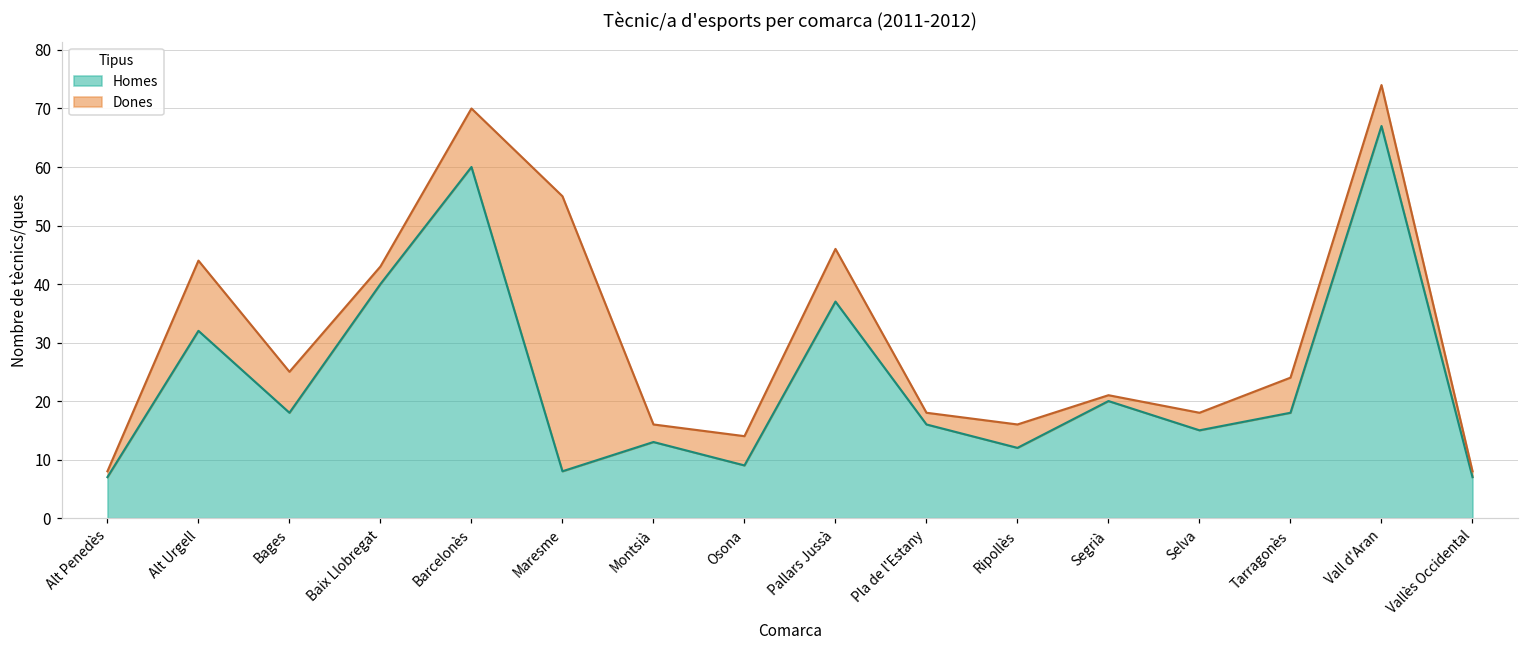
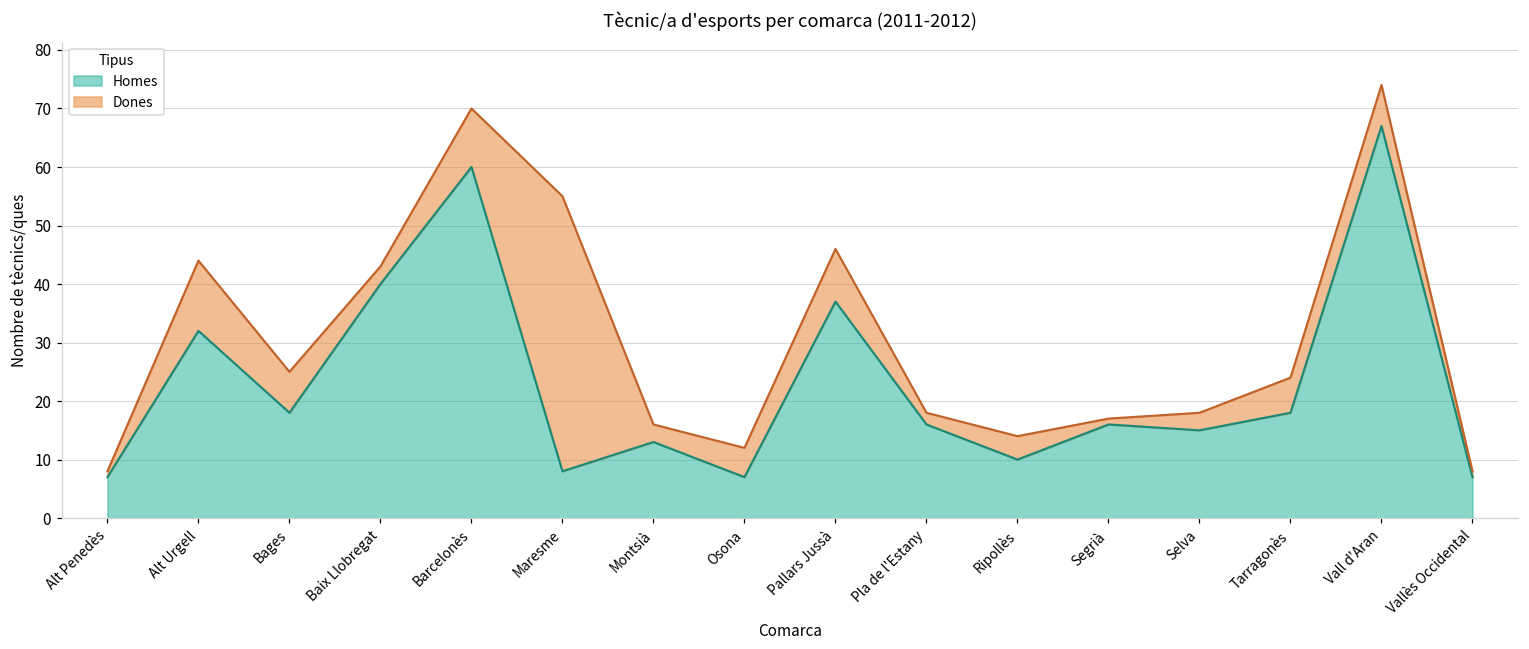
Homes, Osona: 9 -> 7
Homes, Ripollès: 12 -> 10
Homes, Segrià: 20 -> 16
